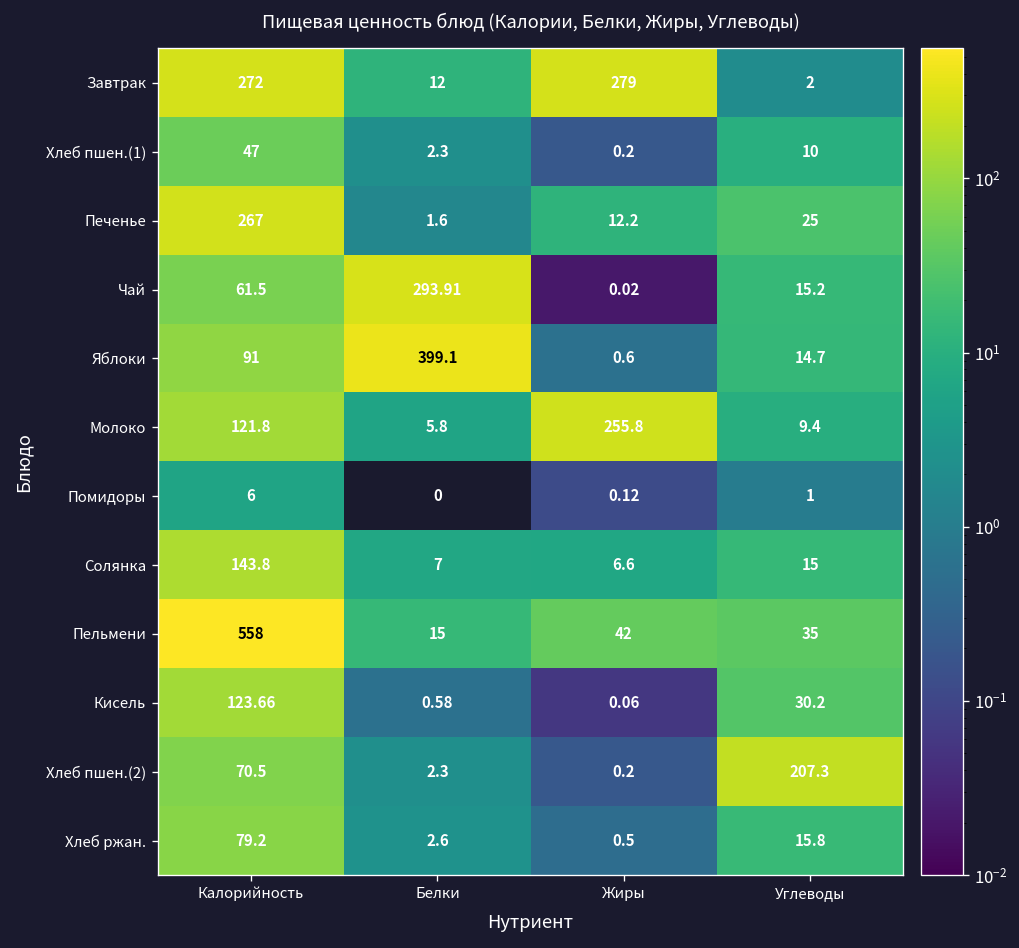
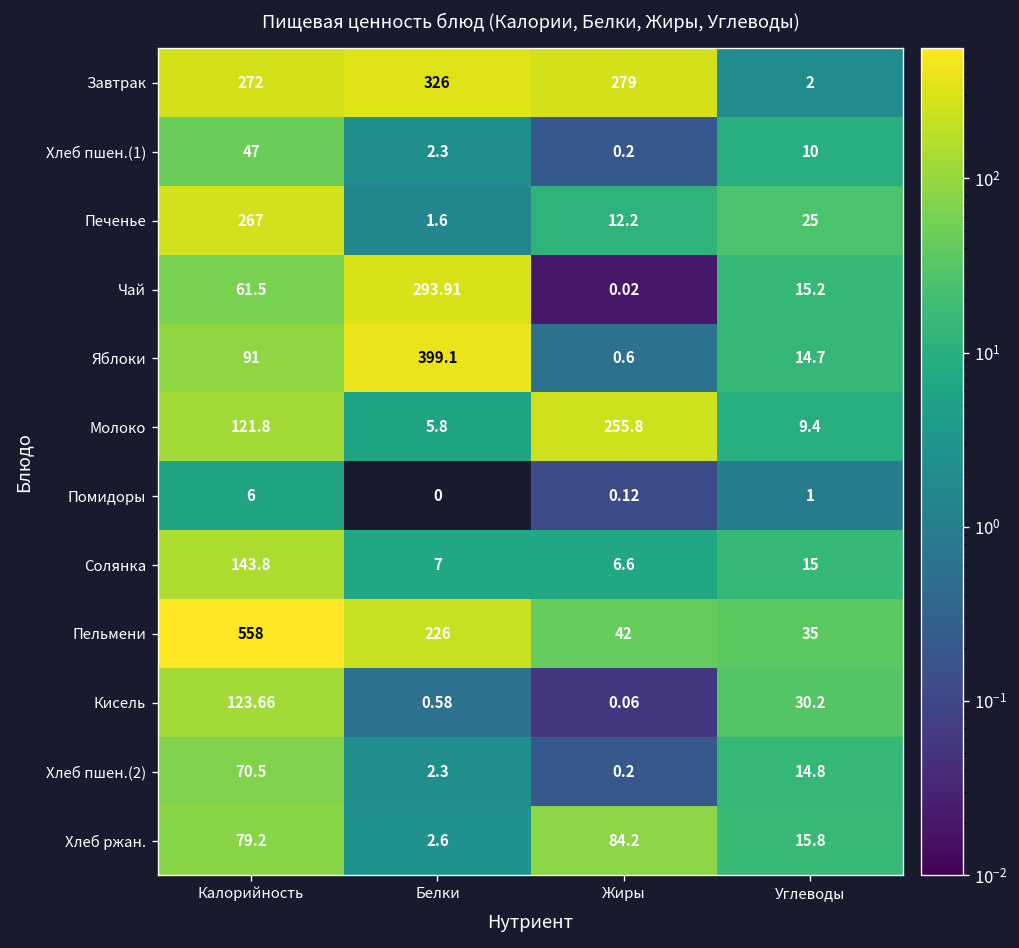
Завтрак, Белки: 12 -> 326
Пельмени, Белки: 15 -> 226
Хлеб пшен.(2), Углеводы: 207.3 -> 14.8
Хлеб ржан., Жиры: 0.5 -> 84.2
